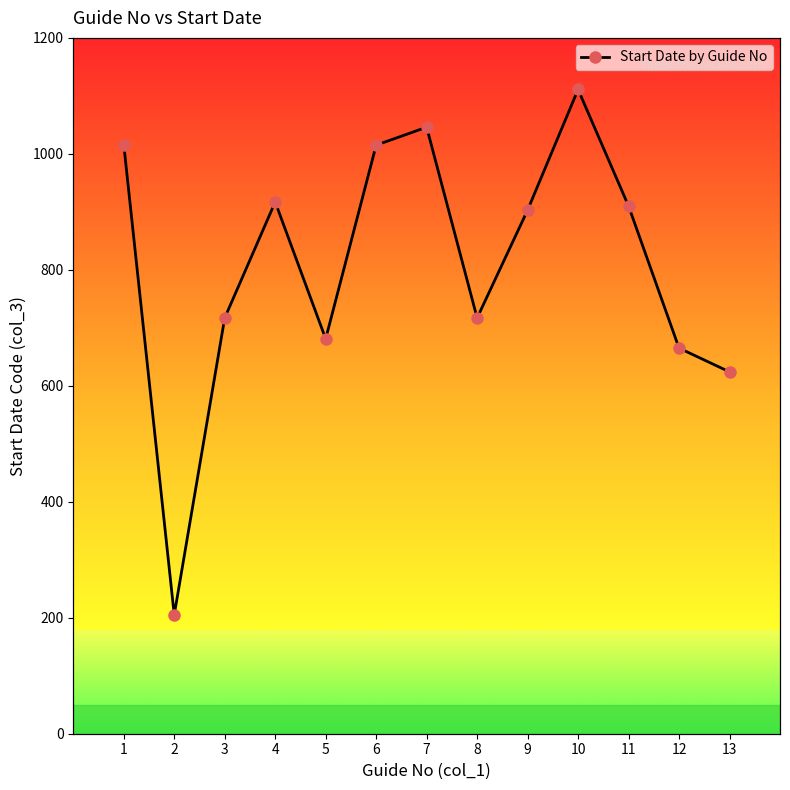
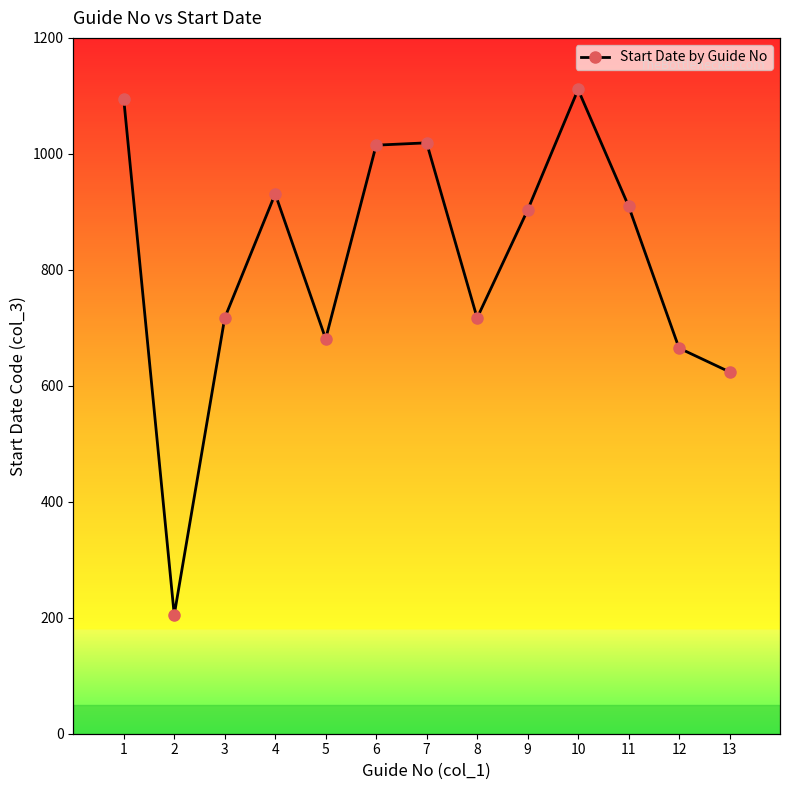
1: 1020 -> 1090
4: 920 -> 930
7: 1050 -> 1020
